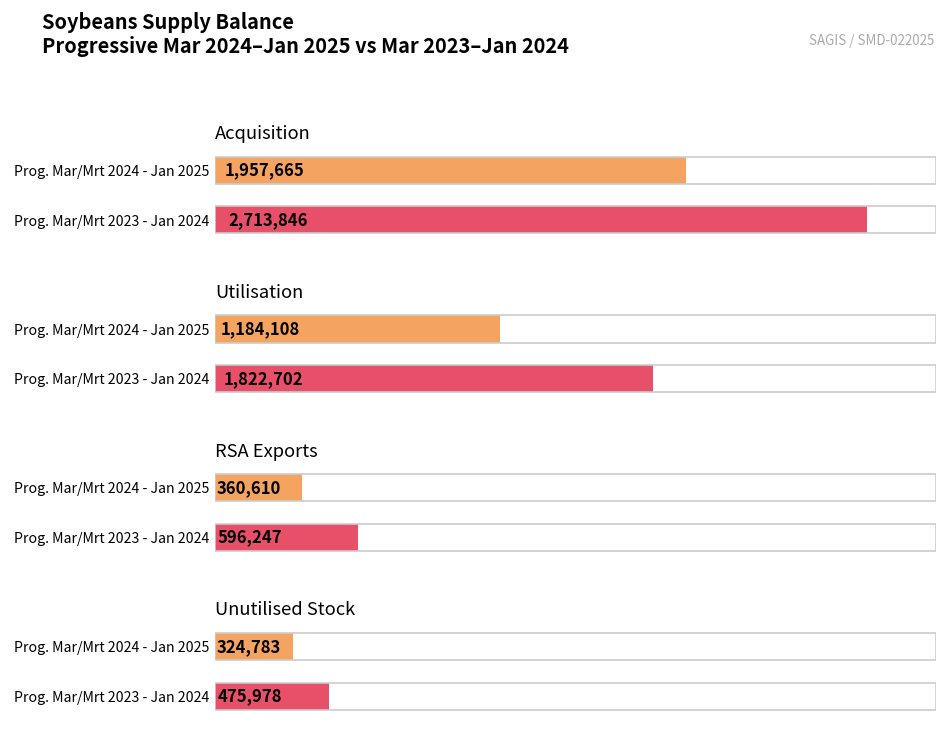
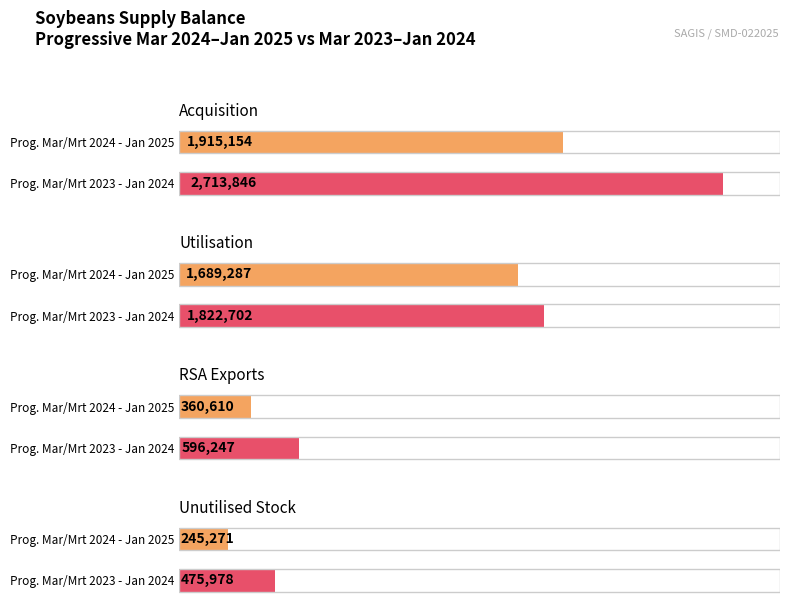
Acquisition, Prog. Mar/Mrt 2024 - Jan 2025: 1,957,665 -> 1,915,154
Utilisation, Prog. Mar/Mrt 2024 - Jan 2025: 1,184,108 -> 1,689,287
Unutilised Stock, Prog. Mar/Mrt 2024 - Jan 2025: 324,783 -> 245,271
